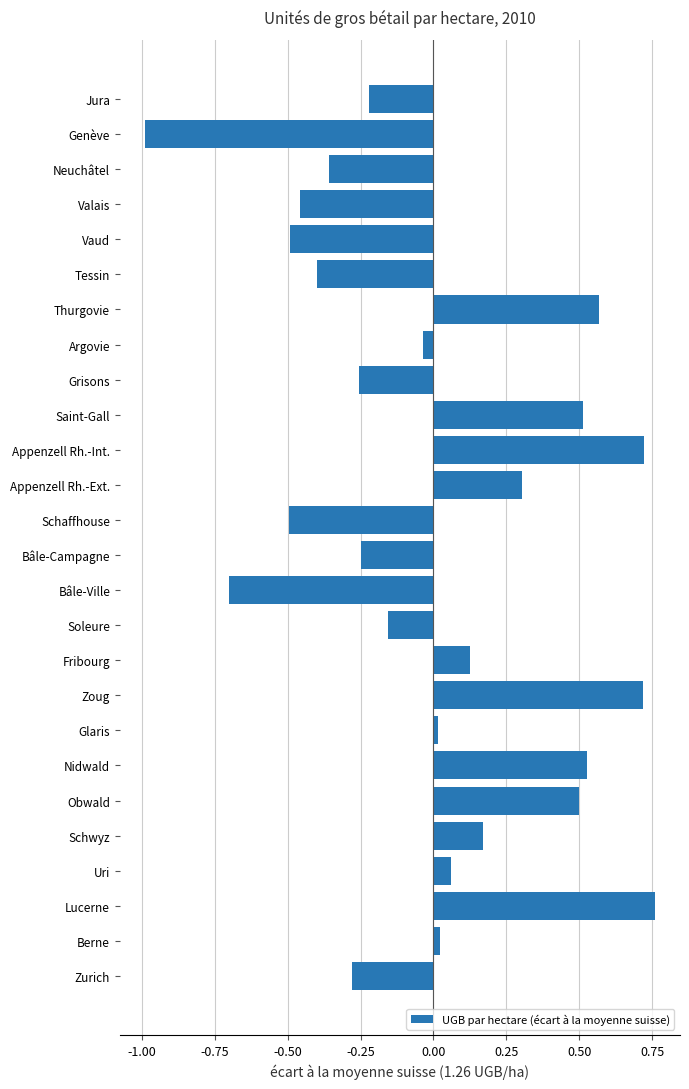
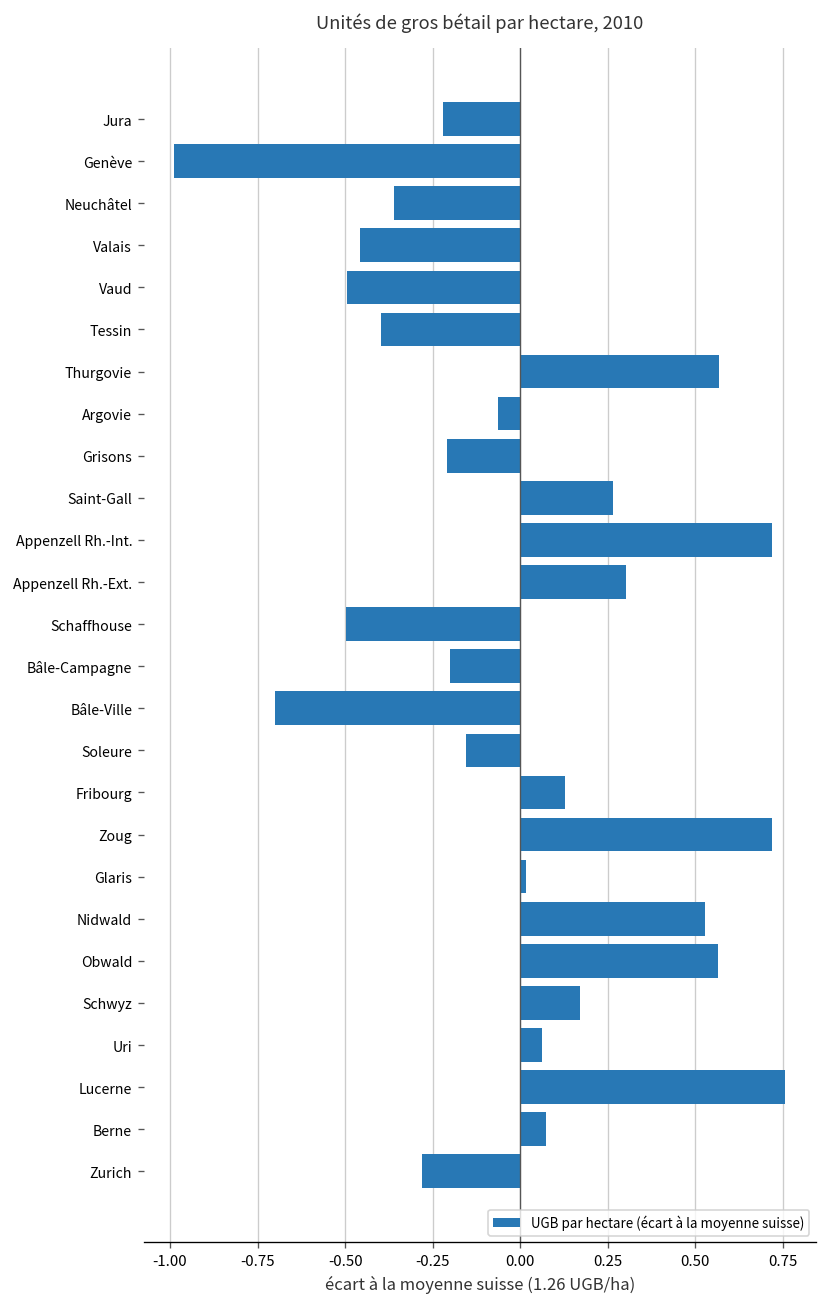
Argovie: -0.04 -> -0.06
Grisons: -0.26 -> -0.21
Saint-Gall: 0.51 -> 0.27
Bâle-Campagne: -0.25 -> -0.20
Obwald: 0.50 -> 0.57
Berne: 0.02 -> 0.07
